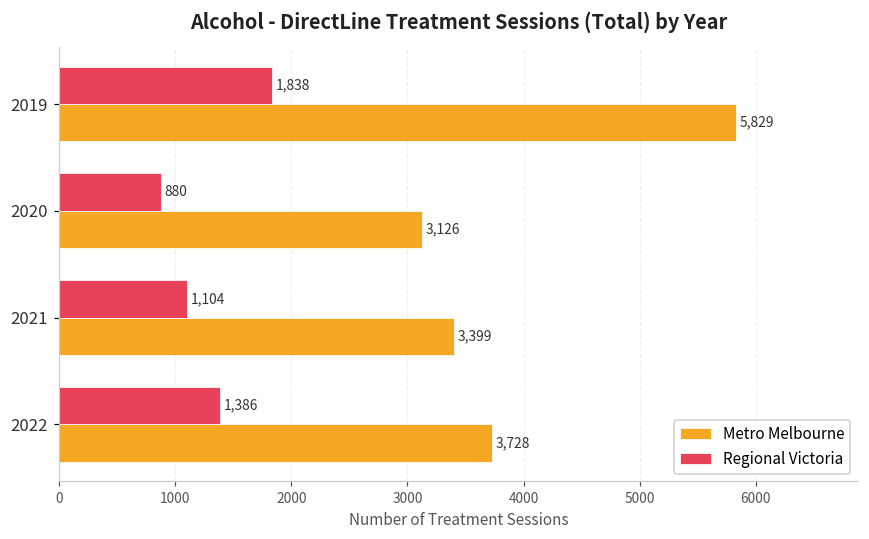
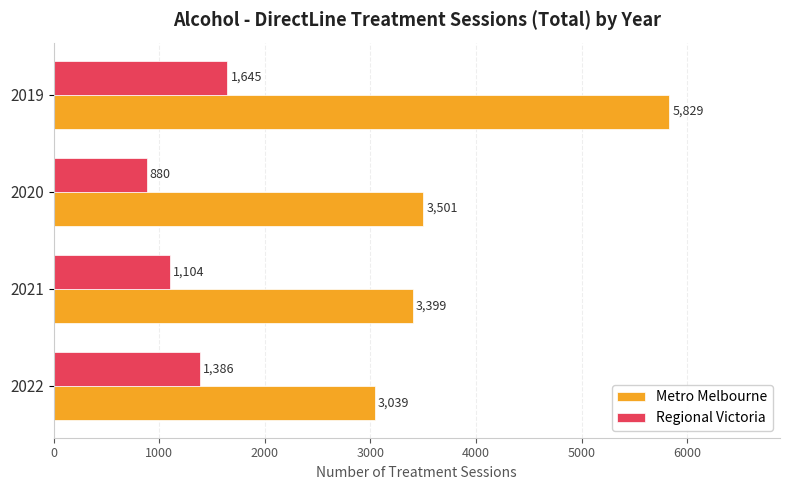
Regional Victoria, 2019: 1,838 -> 1,645
Metro Melbourne, 2020: 3,126 -> 3,501
Metro Melbourne, 2022: 3,728 -> 3,039
